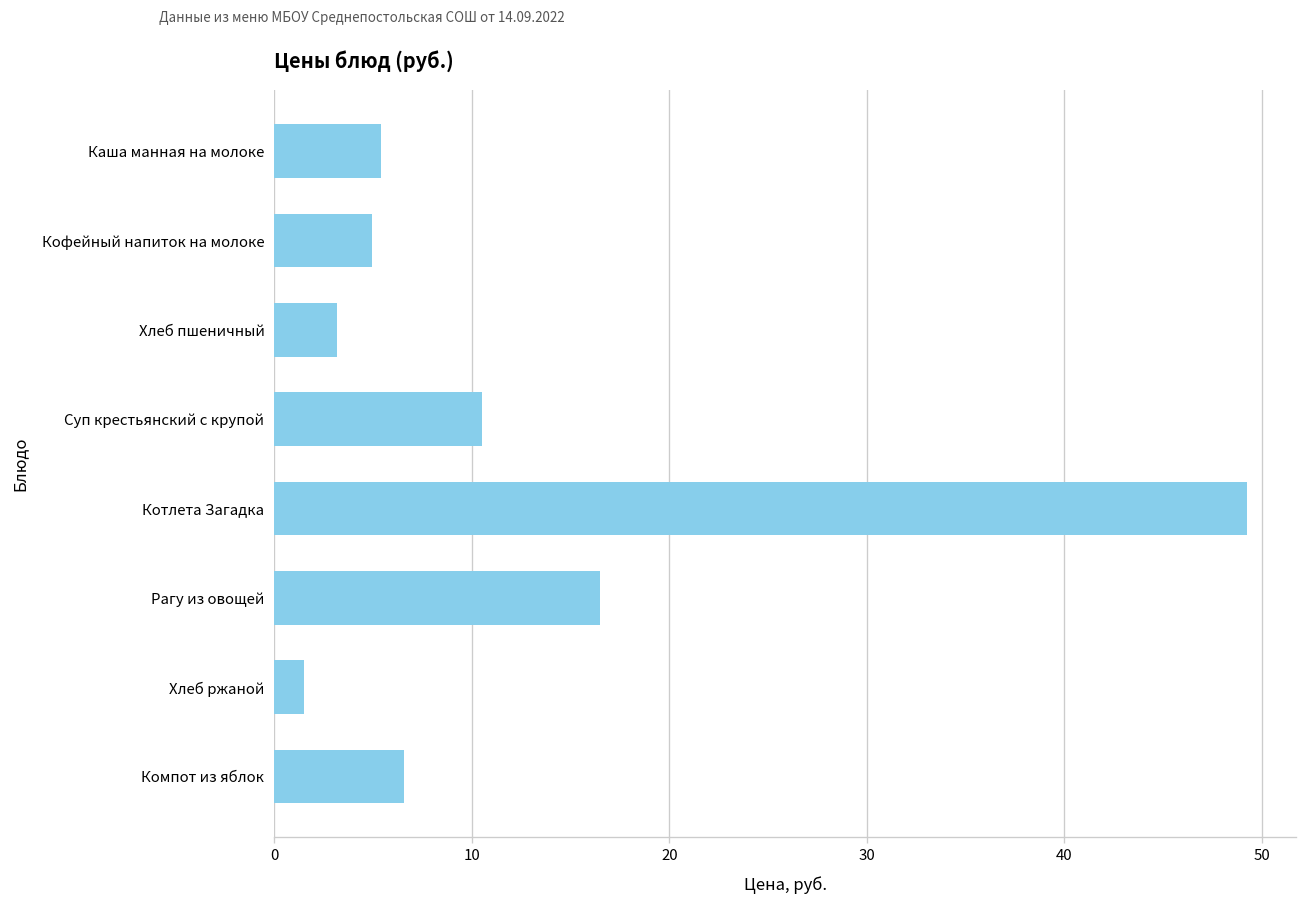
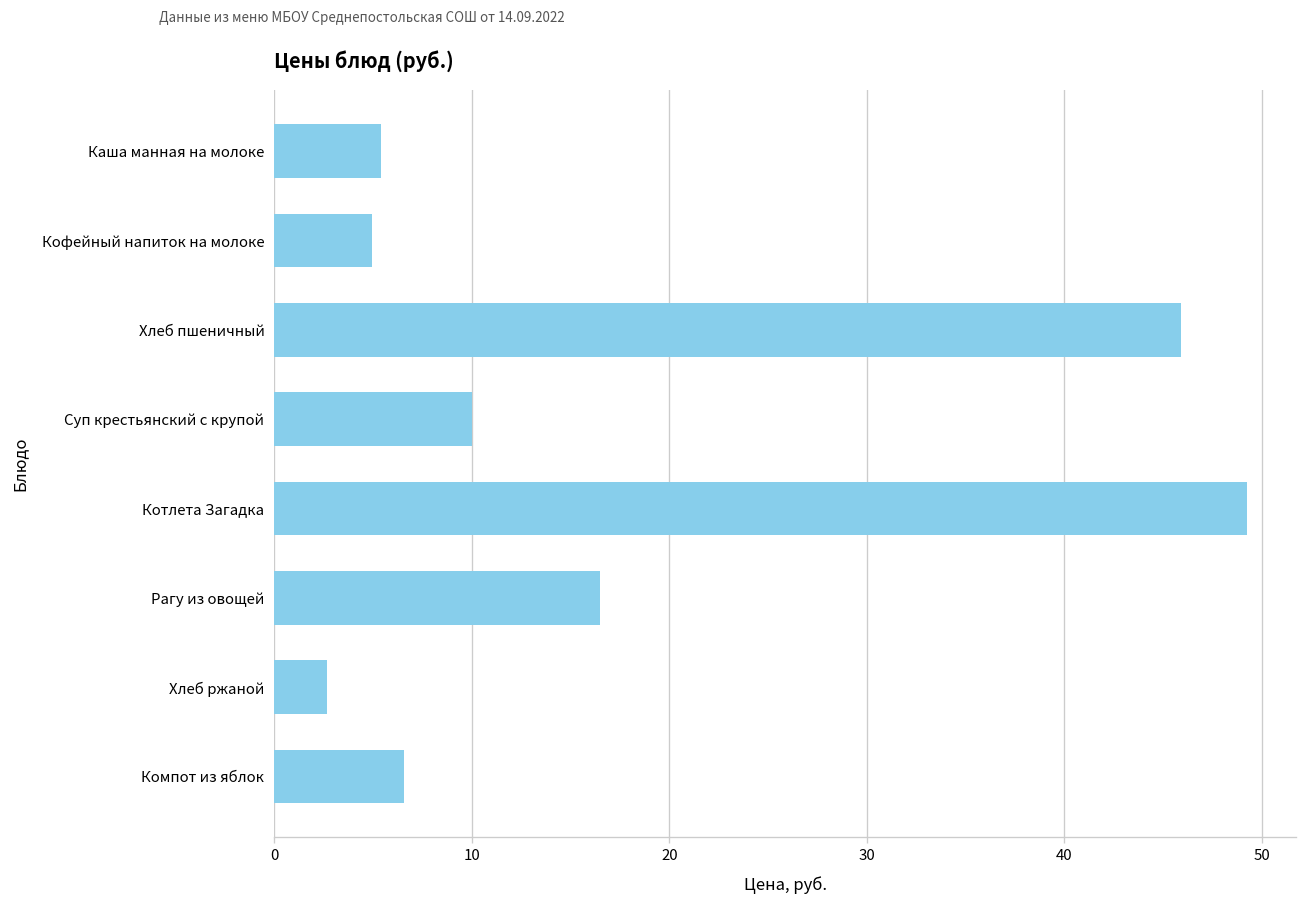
Хлеб пшеничный: 3.2 -> 45.9
Суп крестьянский с крупой: 10.5 -> 10.0
Хлеб ржаной: 1.5 -> 2.7
